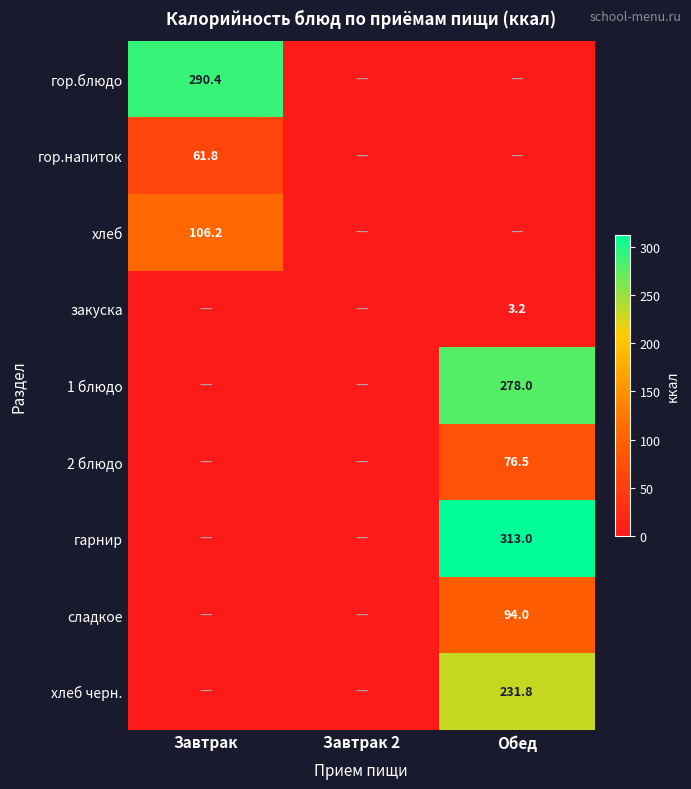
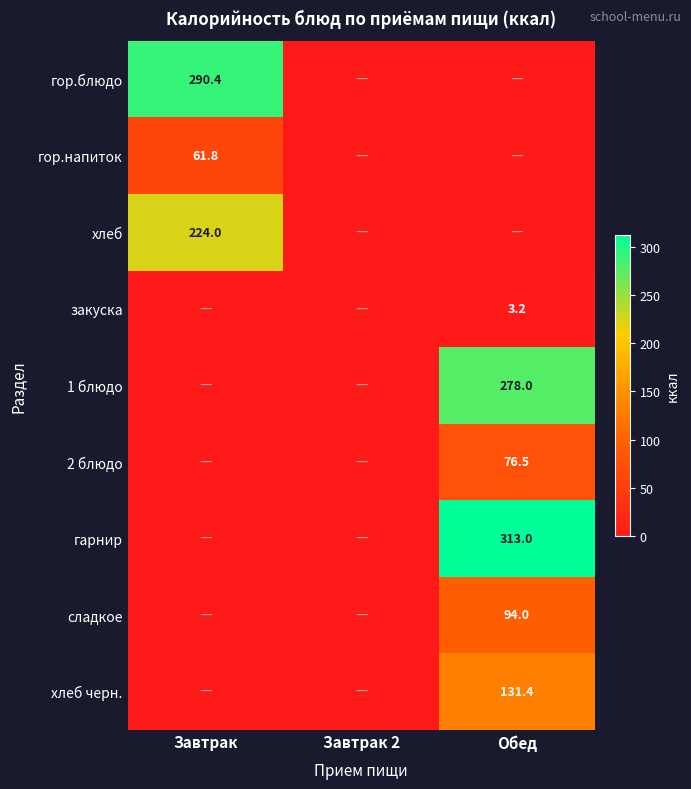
хлеб, Завтрак: 106.2 -> 224.0
хлеб черн., Обед: 231.8 -> 131.4
